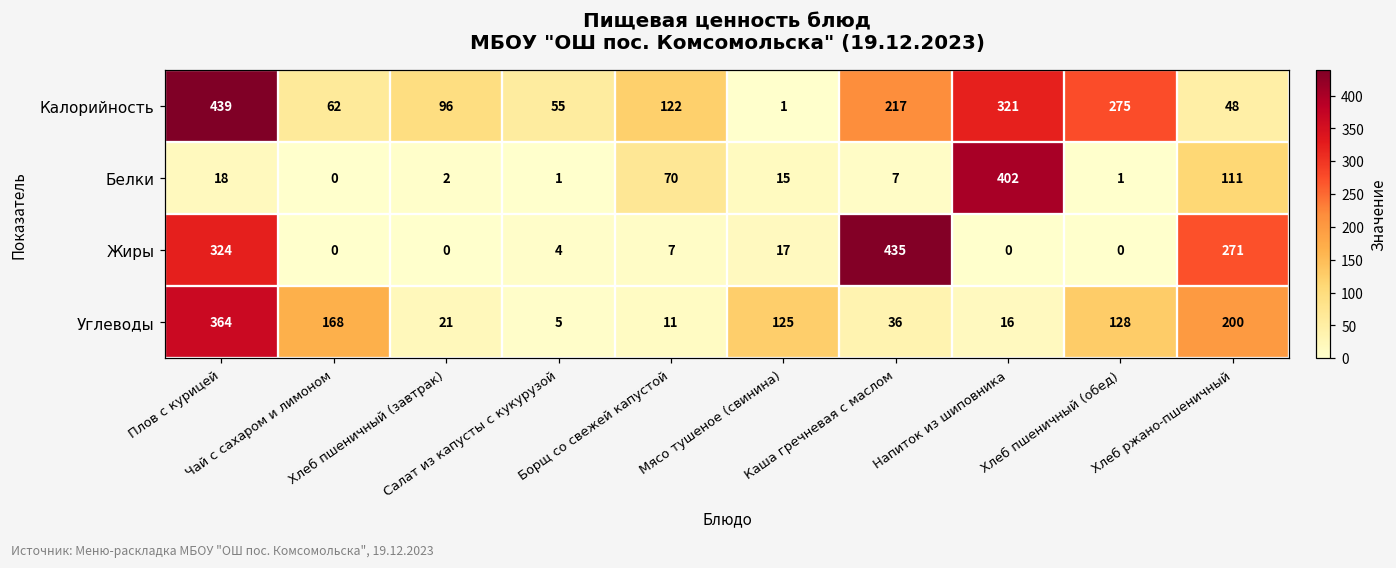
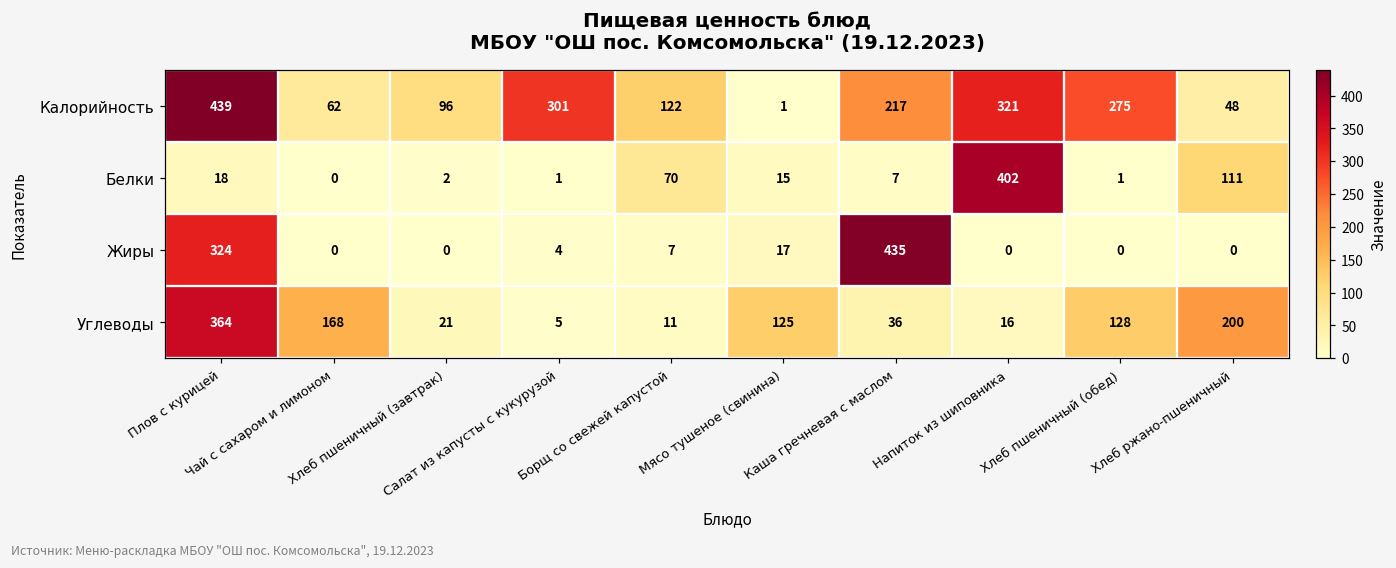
Калорийность, Салат из капусты с кукурузой: 55 -> 301
Жиры, Хлеб ржано-пшеничный: 271 -> 0
